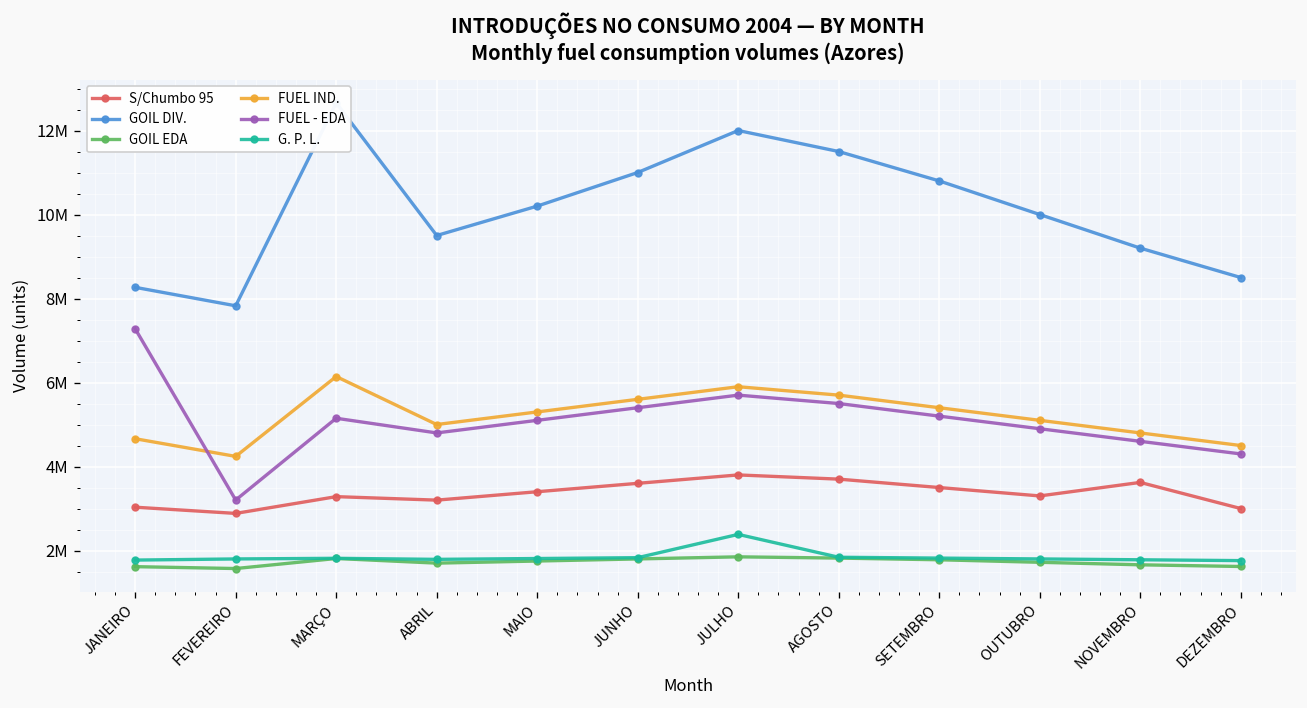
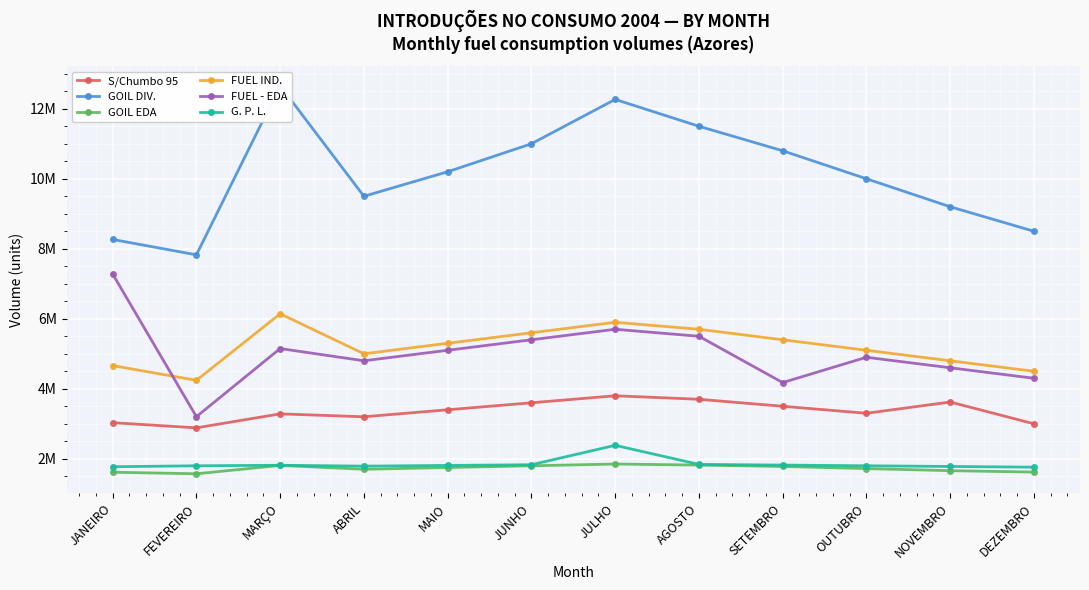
GOIL DIV., JULHO: 12000000 -> 12300000
FUEL - EDA, SETEMBRO: 5200000 -> 4200000
